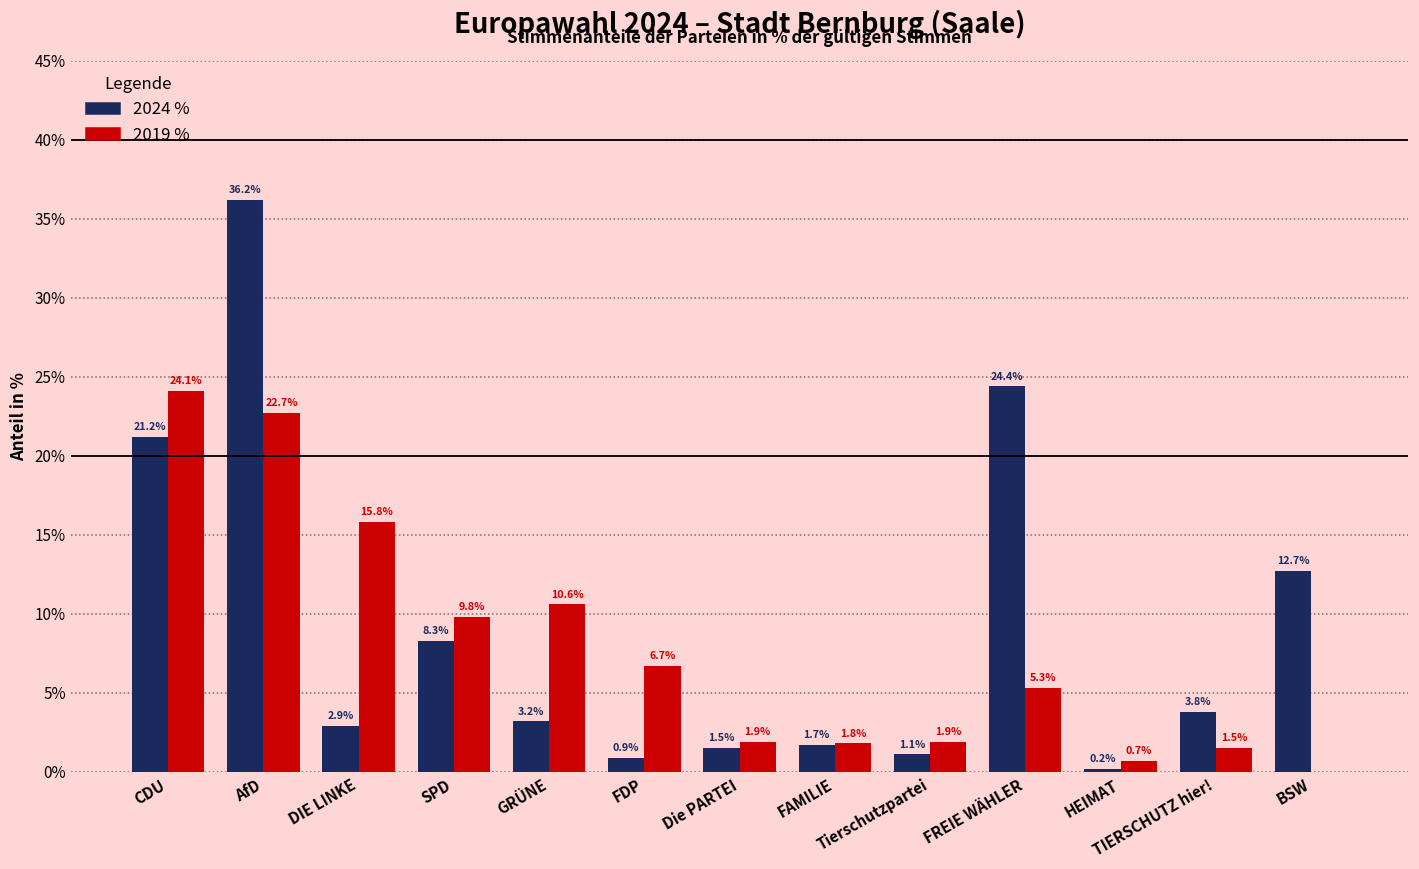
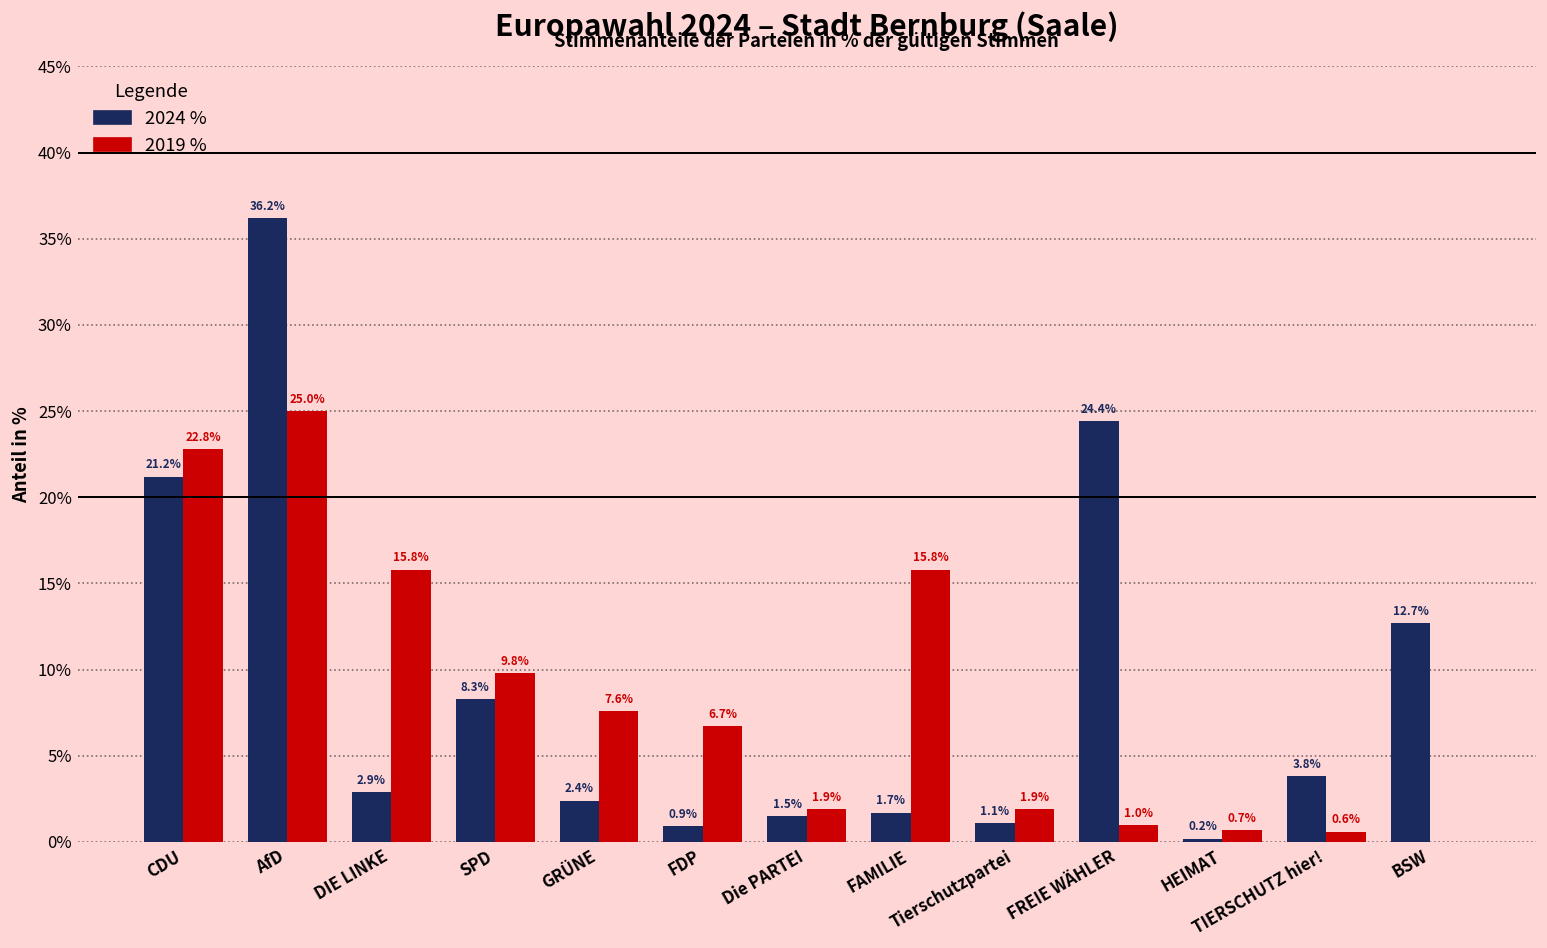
2019 %, CDU: 24.1% -> 22.8%
2019 %, AfD: 22.7% -> 25.0%
2024 %, GRÜNE: 3.2% -> 2.4%
2019 %, GRÜNE: 10.6% -> 7.6%
2019 %, FAMILIE: 1.8% -> 15.8%
2019 %, FREIE WÄHLER: 5.3% -> 1.0%
2019 %, TIERSCHUTZ hier!: 1.5% -> 0.6%
